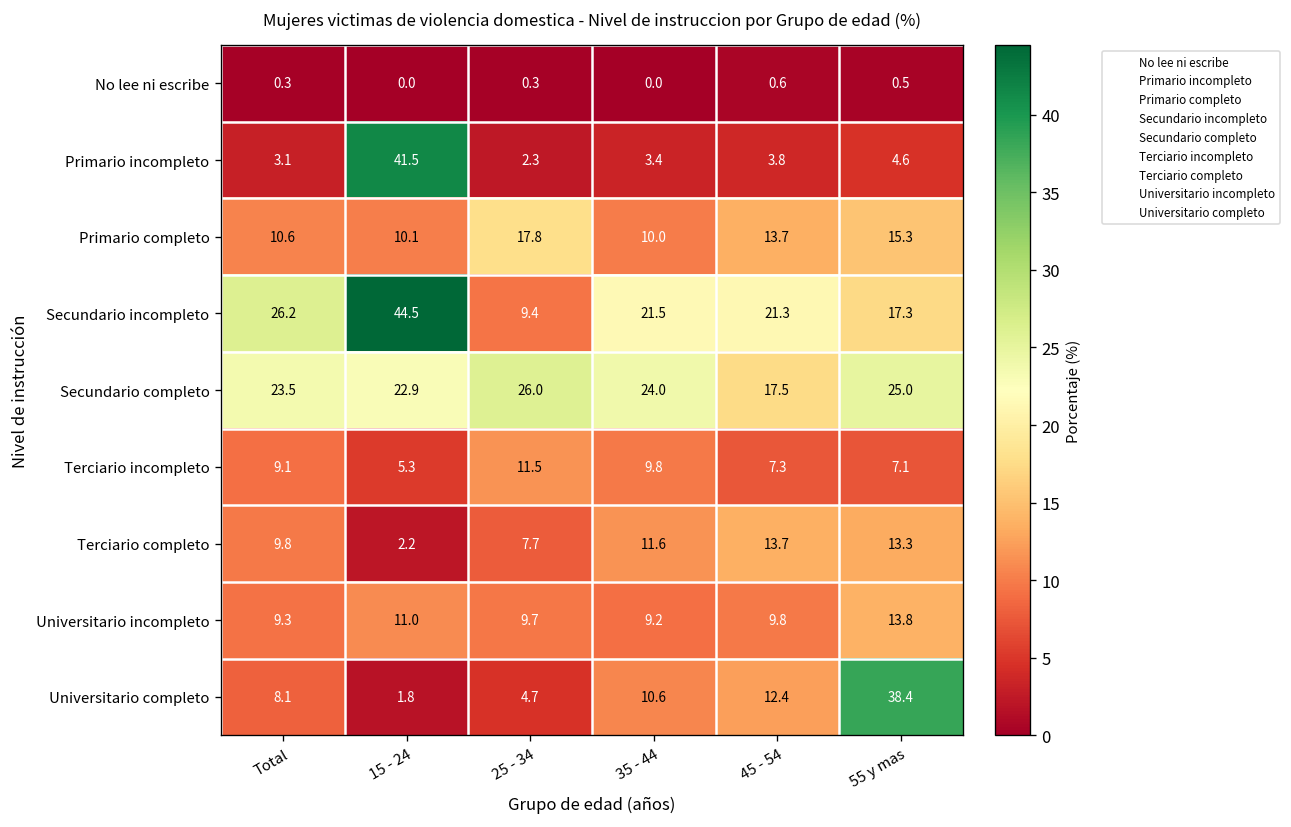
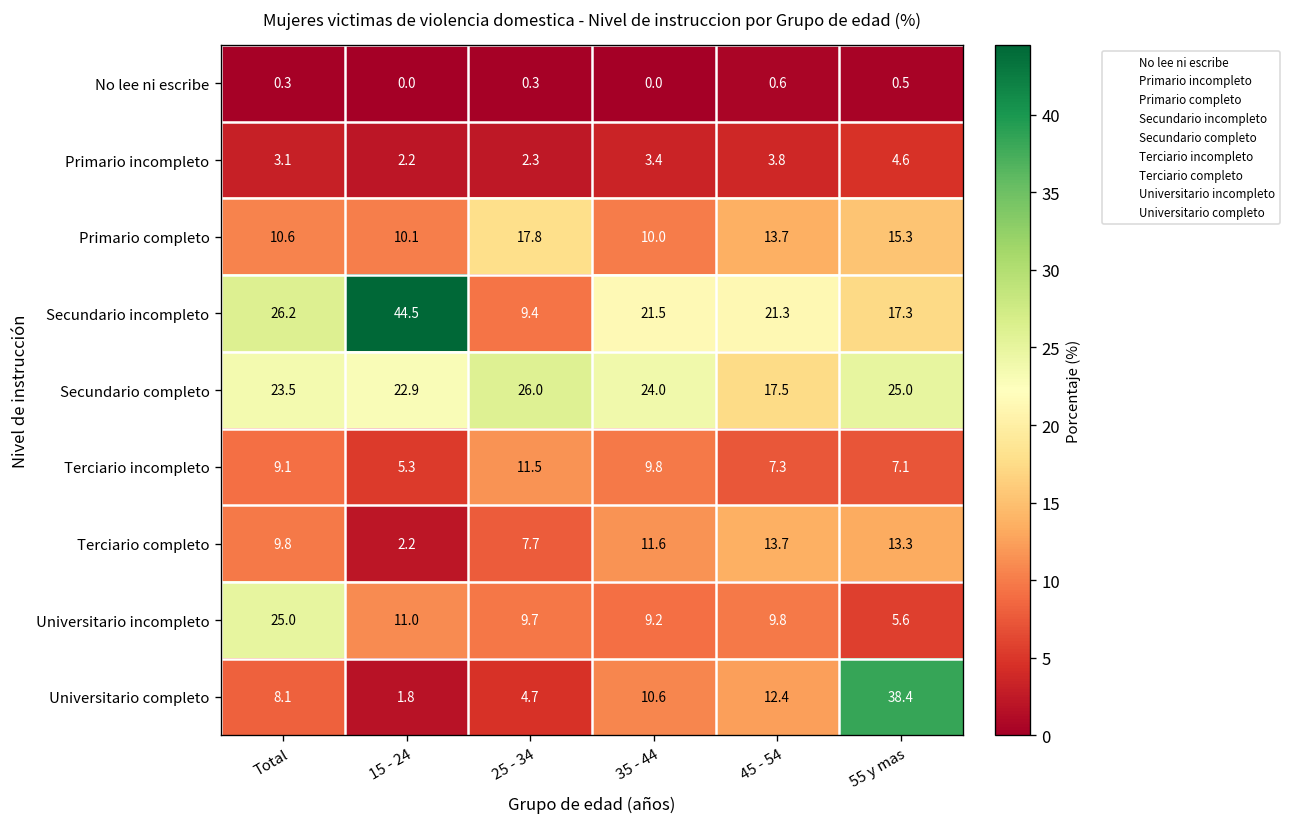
Primario incompleto, 15 - 24: 41.5 -> 2.2
Universitario incompleto, Total: 9.3 -> 25.0
Universitario incompleto, 55 y mas: 13.8 -> 5.6
